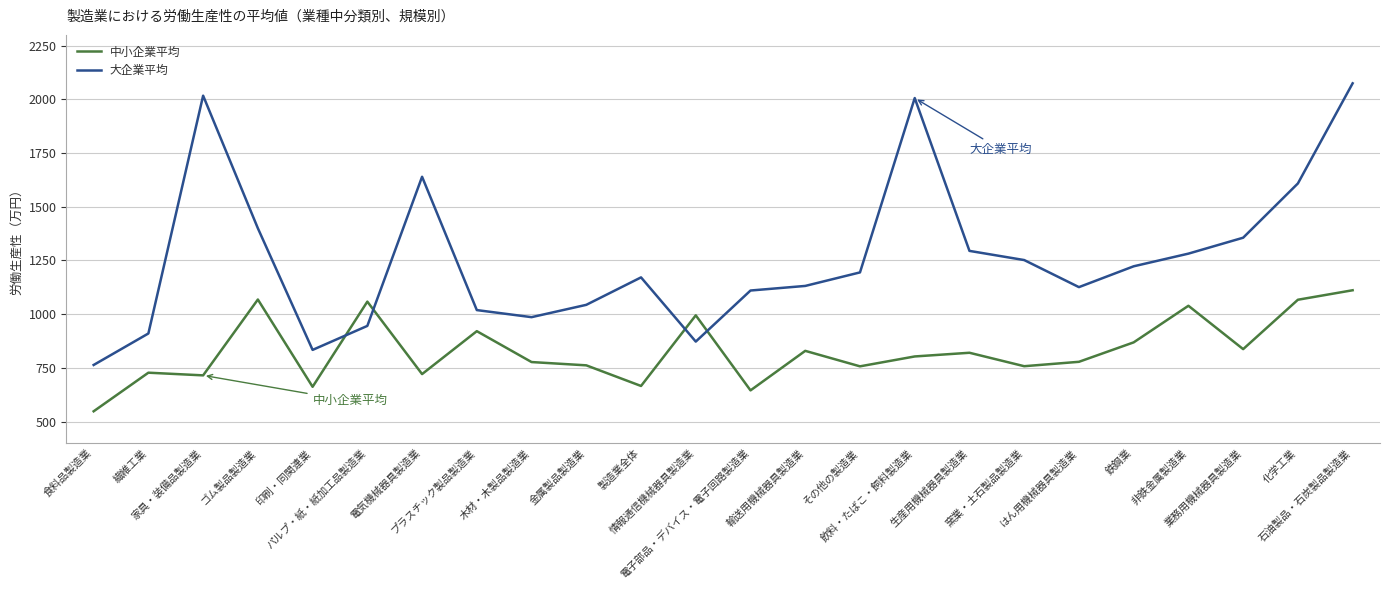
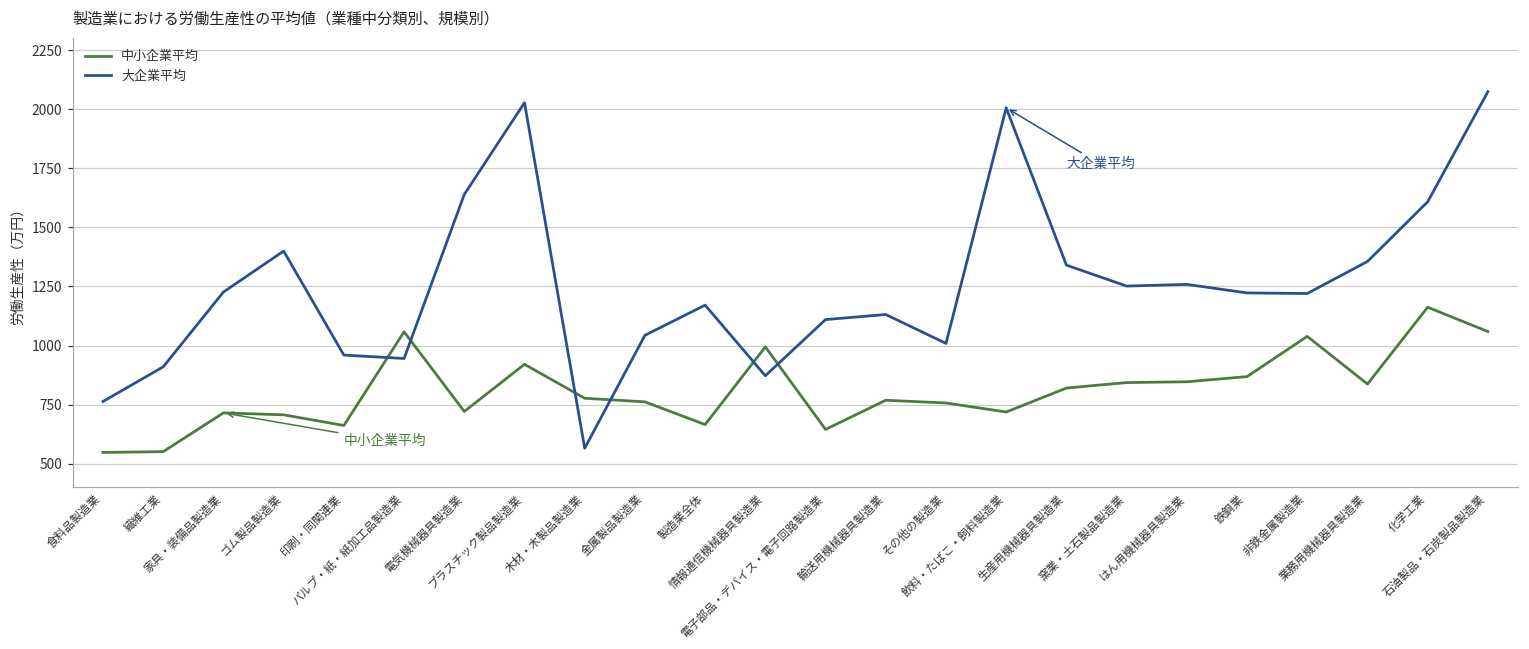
中小企業平均, 繊維工業: 730 -> 550
大企業平均, 家具・装備品製造業: 2020 -> 1230
中小企業平均, ゴム製品製造業: 1070 -> 710
大企業平均, 印刷・同関連業: 830 -> 960
大企業平均, プラスチック製品製造業: 1020 -> 2030
大企業平均, 木材・木製品製造業: 990 -> 570
中小企業平均, 輸送用機械器具製造業: 830 -> 770
大企業平均, その他の製造業: 1190 -> 1010
中小企業平均, 飲料・たばこ・飼料製造業: 800 -> 720
大企業平均, 生産用機械器具製造業: 1290 -> 1340
中小企業平均, 窯業・土石製品製造業: 760 -> 840
中小企業平均, はん用機械器具製造業: 780 -> 850
大企業平均, はん用機械器具製造業: 1130 -> 1260
大企業平均, 非鉄金属製造業: 1280 -> 1220
中小企業平均, 化学工業: 1070 -> 1160
中小企業平均, 石油製品・石炭製品製造業: 1110 -> 1060
